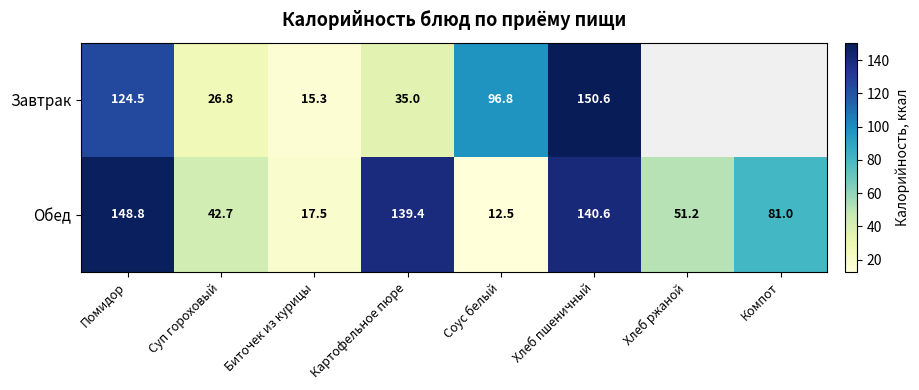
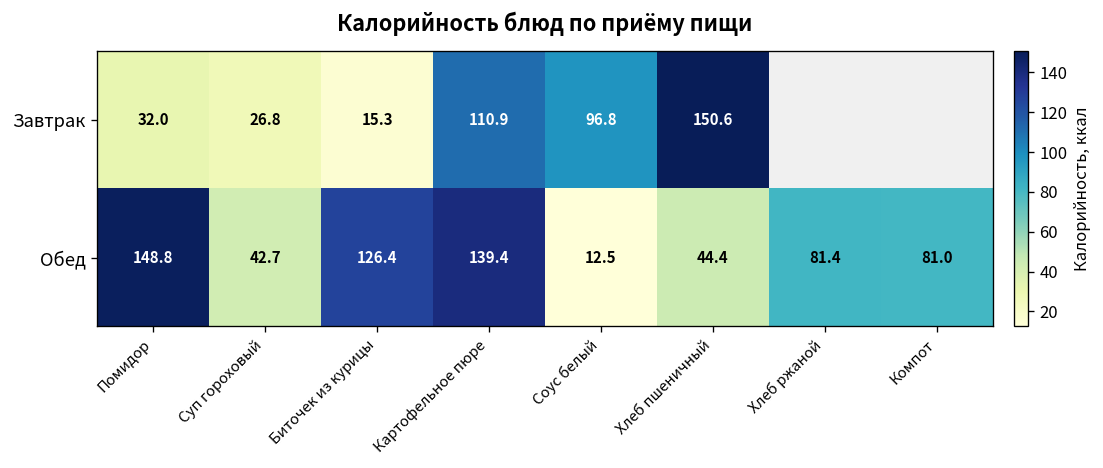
Завтрак, Помидор: 124.5 -> 32.0
Завтрак, Картофельное пюре: 35.0 -> 110.9
Обед, Биточек из курицы: 17.5 -> 126.4
Обед, Хлеб пшеничный: 140.6 -> 44.4
Обед, Хлеб ржаной: 51.2 -> 81.4
